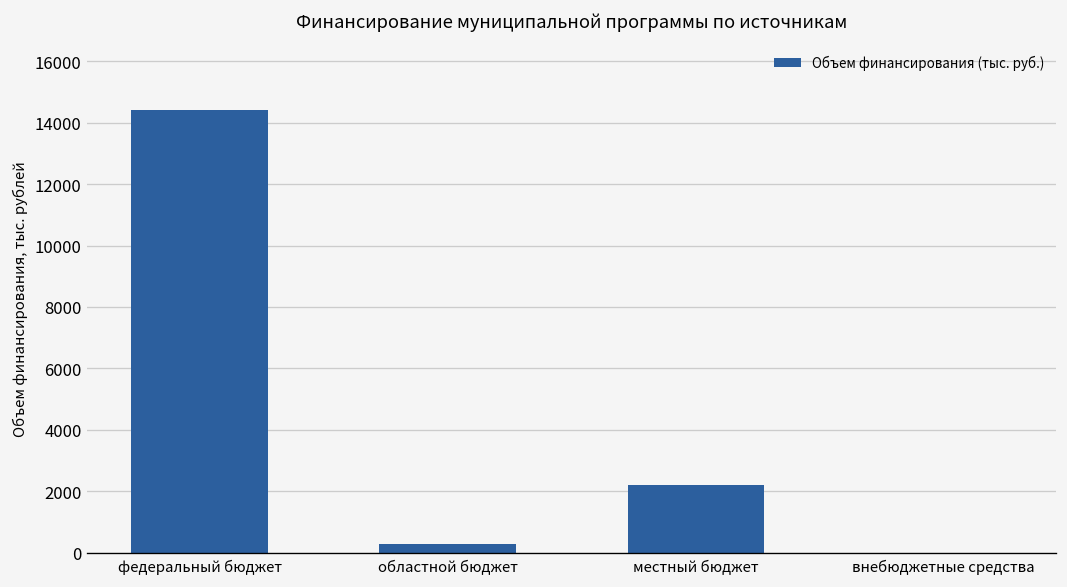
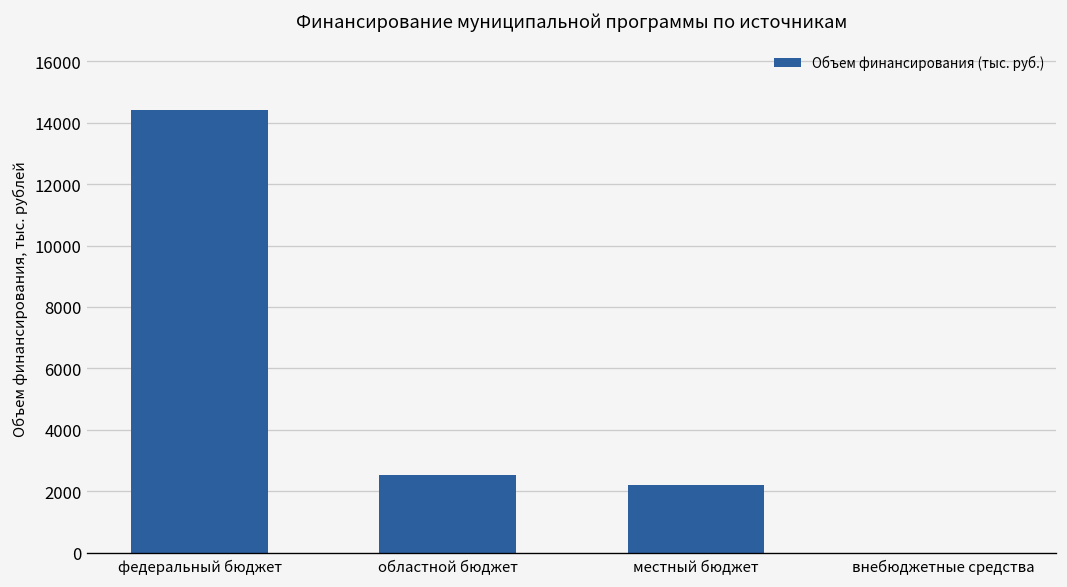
областной бюджет: 300 -> 2500
